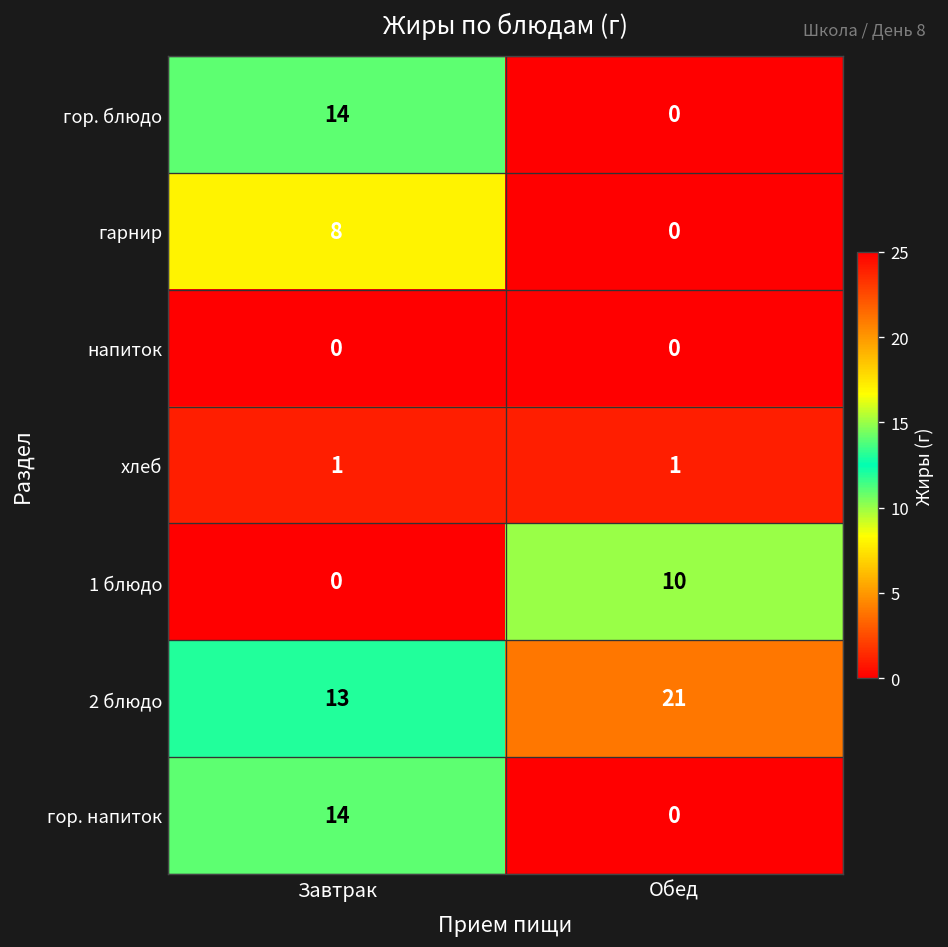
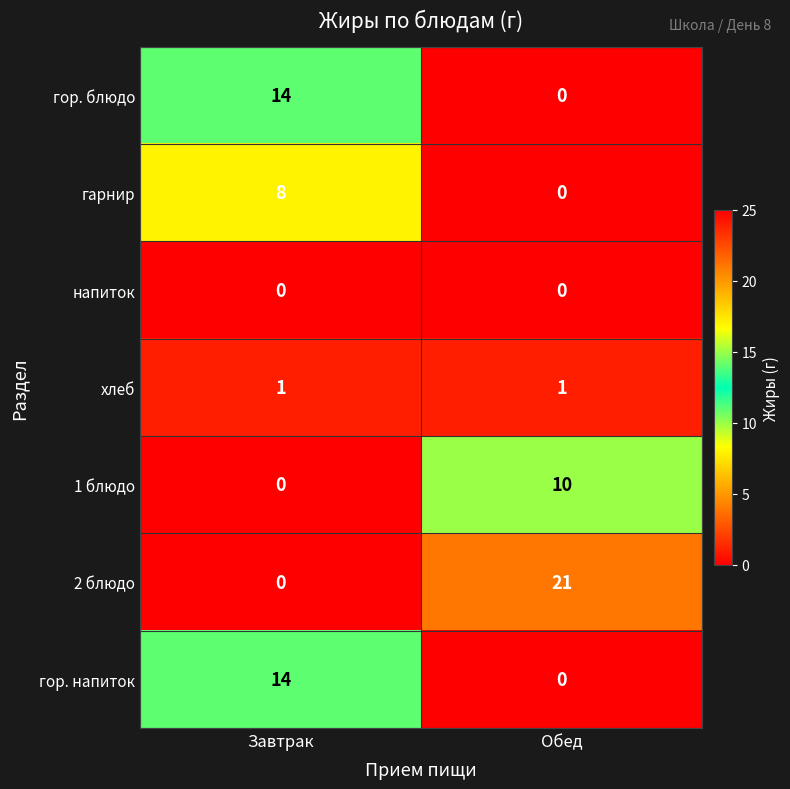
2 блюдо, Завтрак: 13 -> 0
